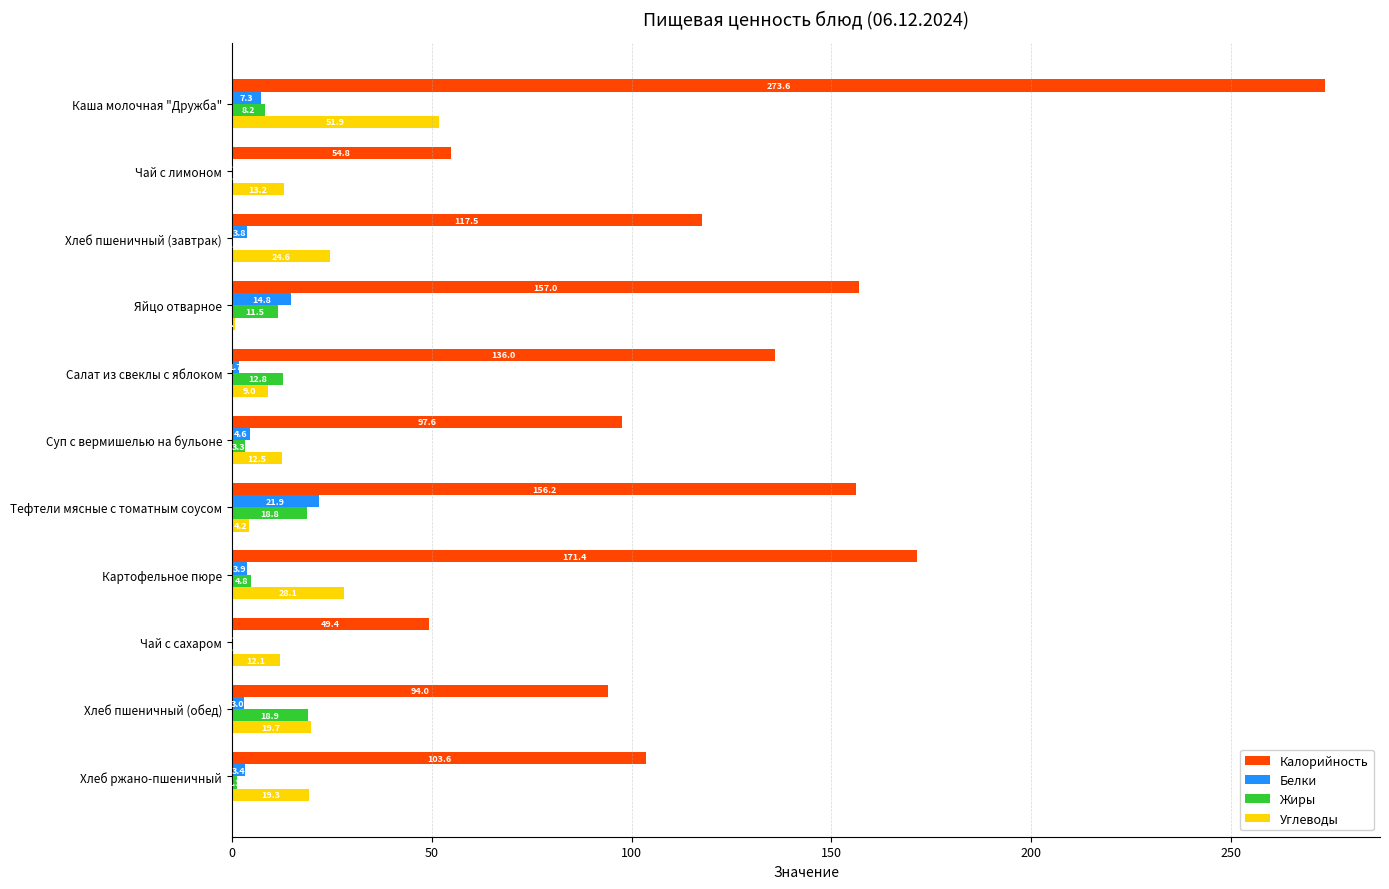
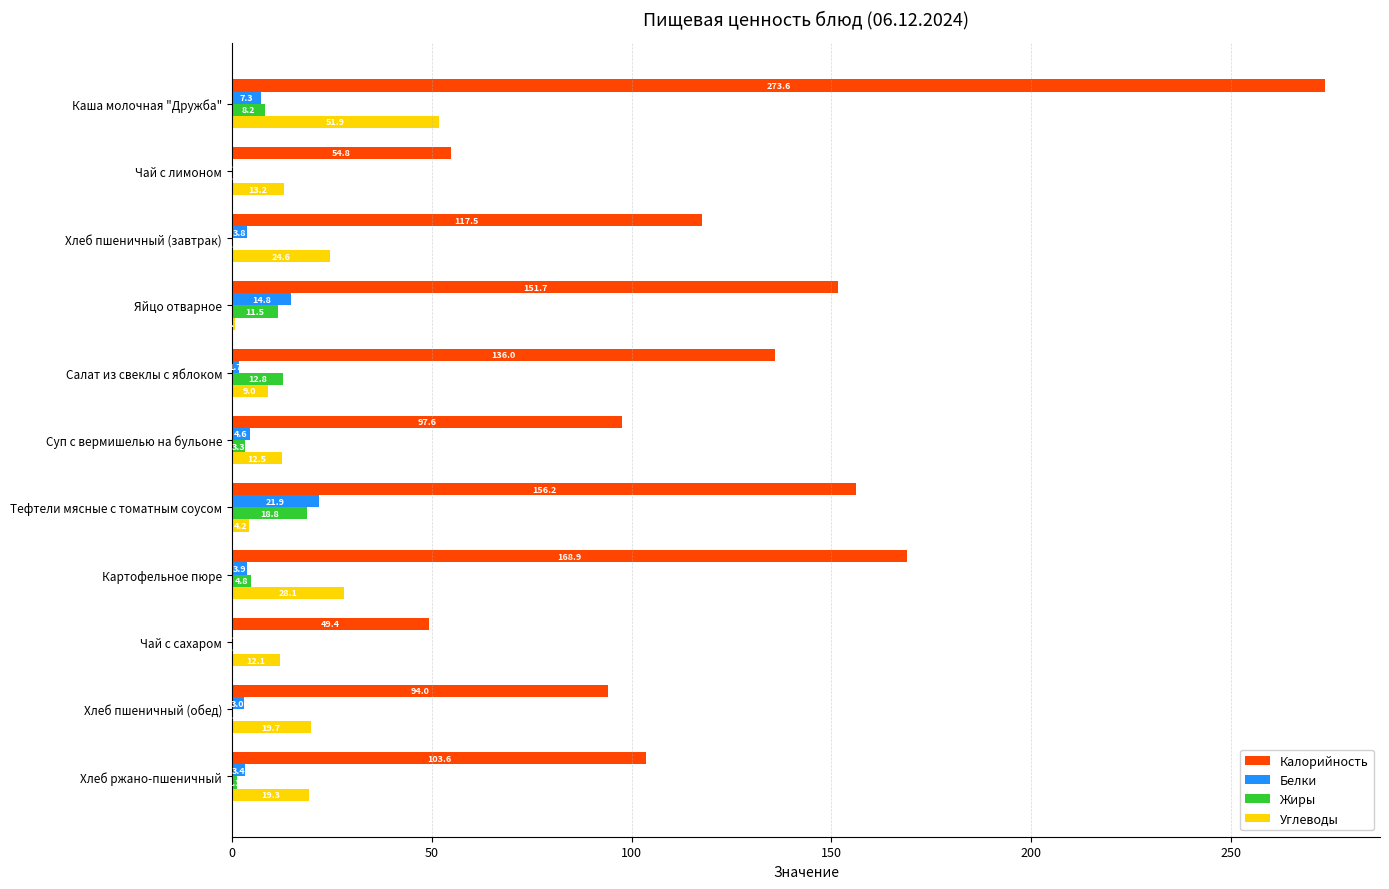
Калорийность, Яйцо отварное: 157.0 -> 151.7
Калорийность, Картофельное пюре: 171.4 -> 168.9
Жиры, Хлеб пшеничный (обед): 19 -> 0
